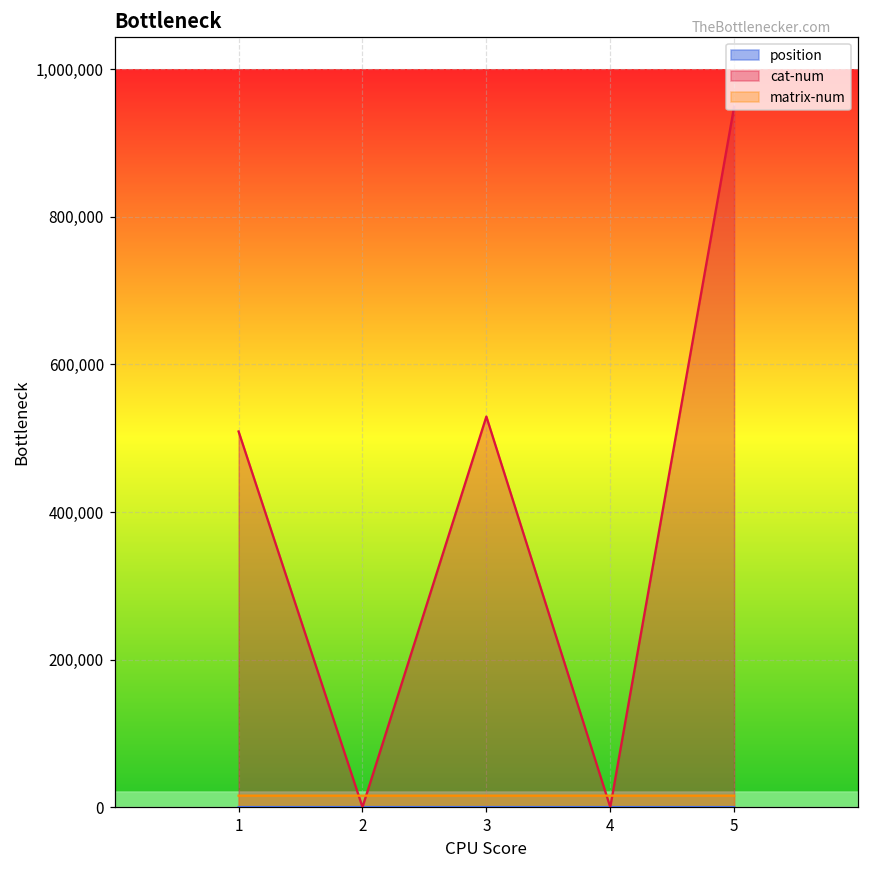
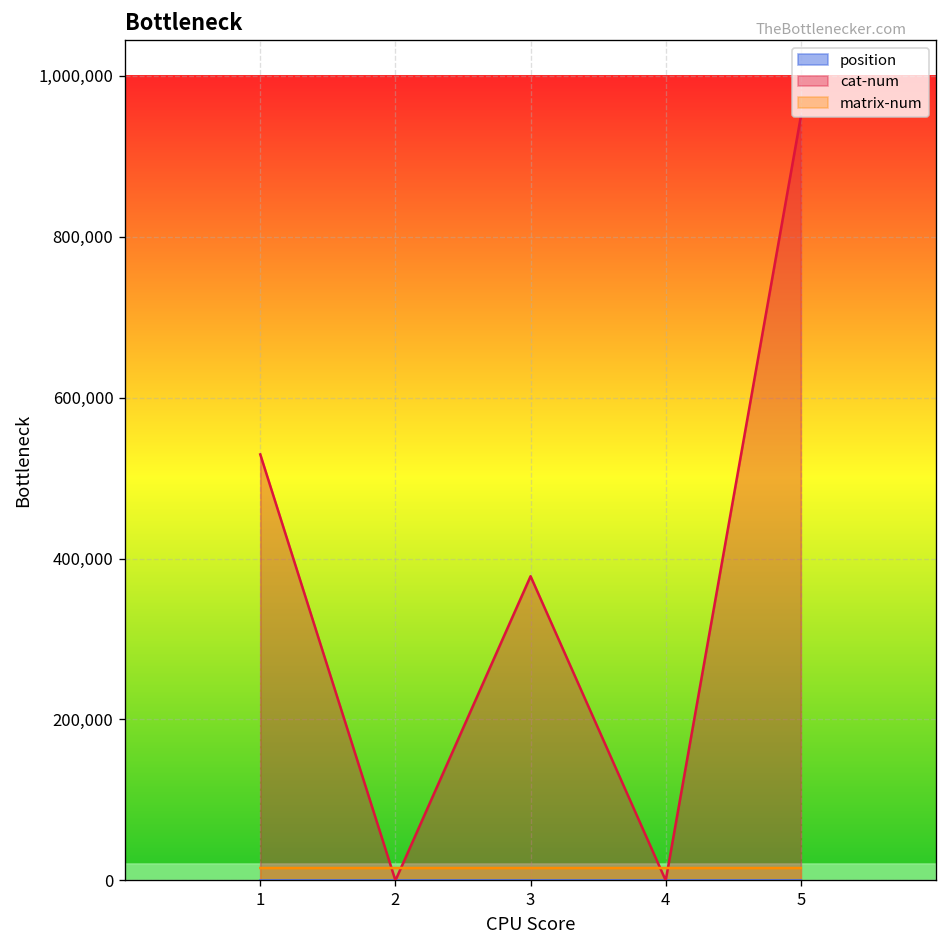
cat-num, 1: 510,000 -> 530,000
cat-num, 3: 530,000 -> 380,000
